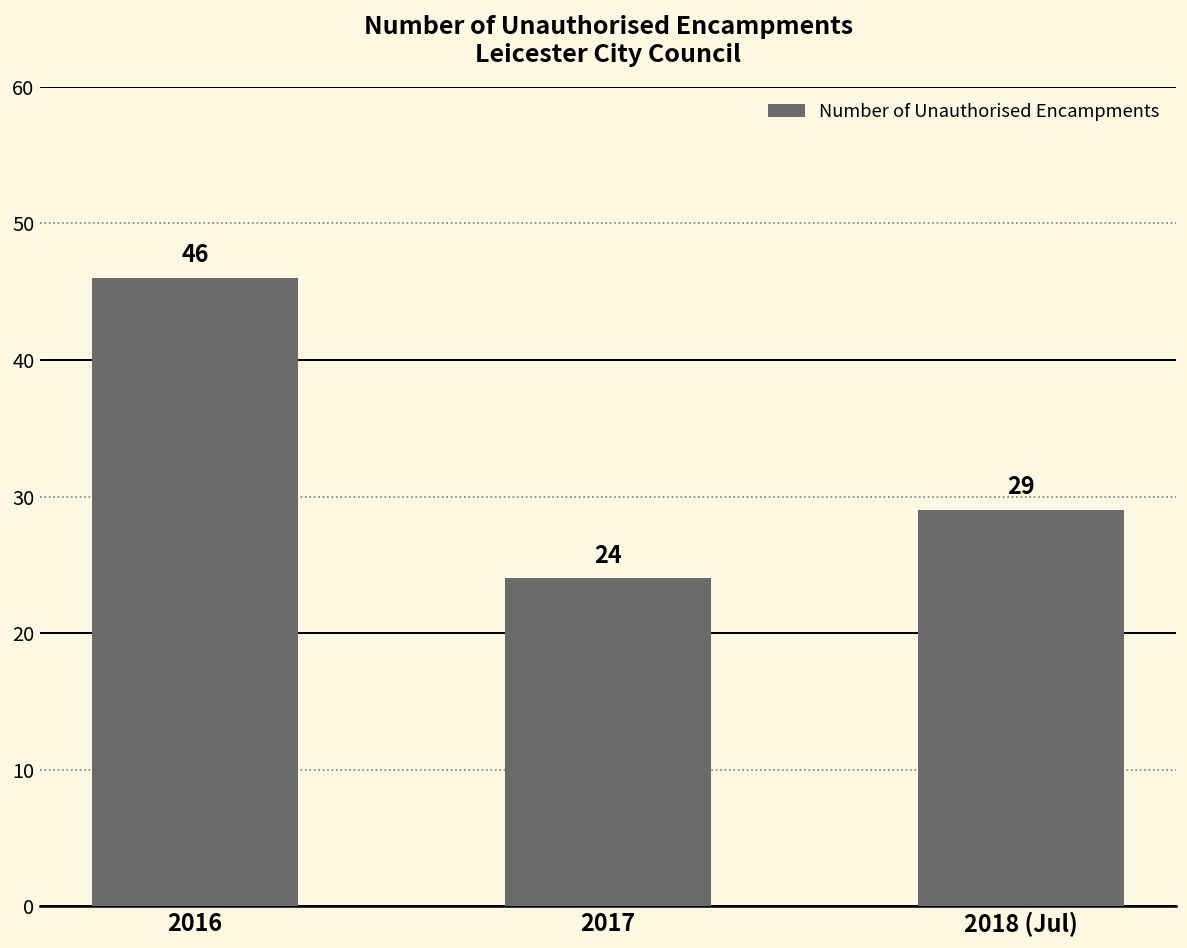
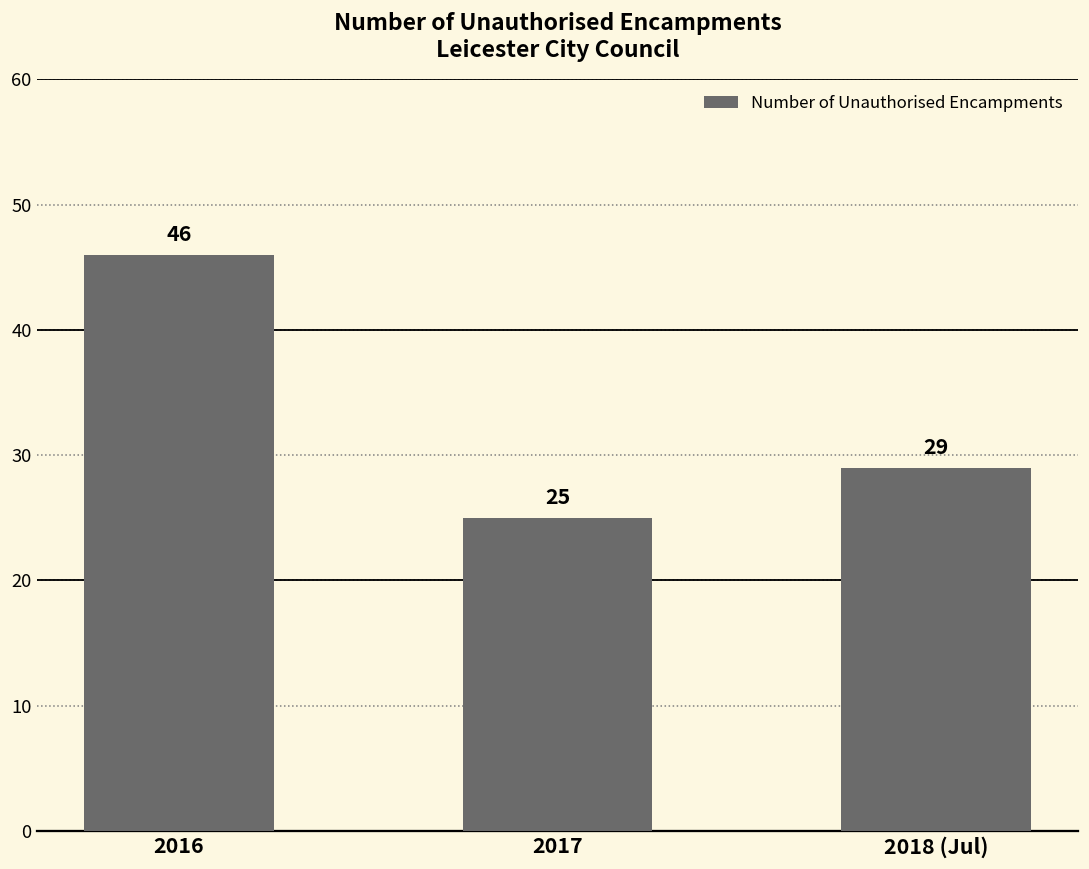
2017: 24 -> 25
